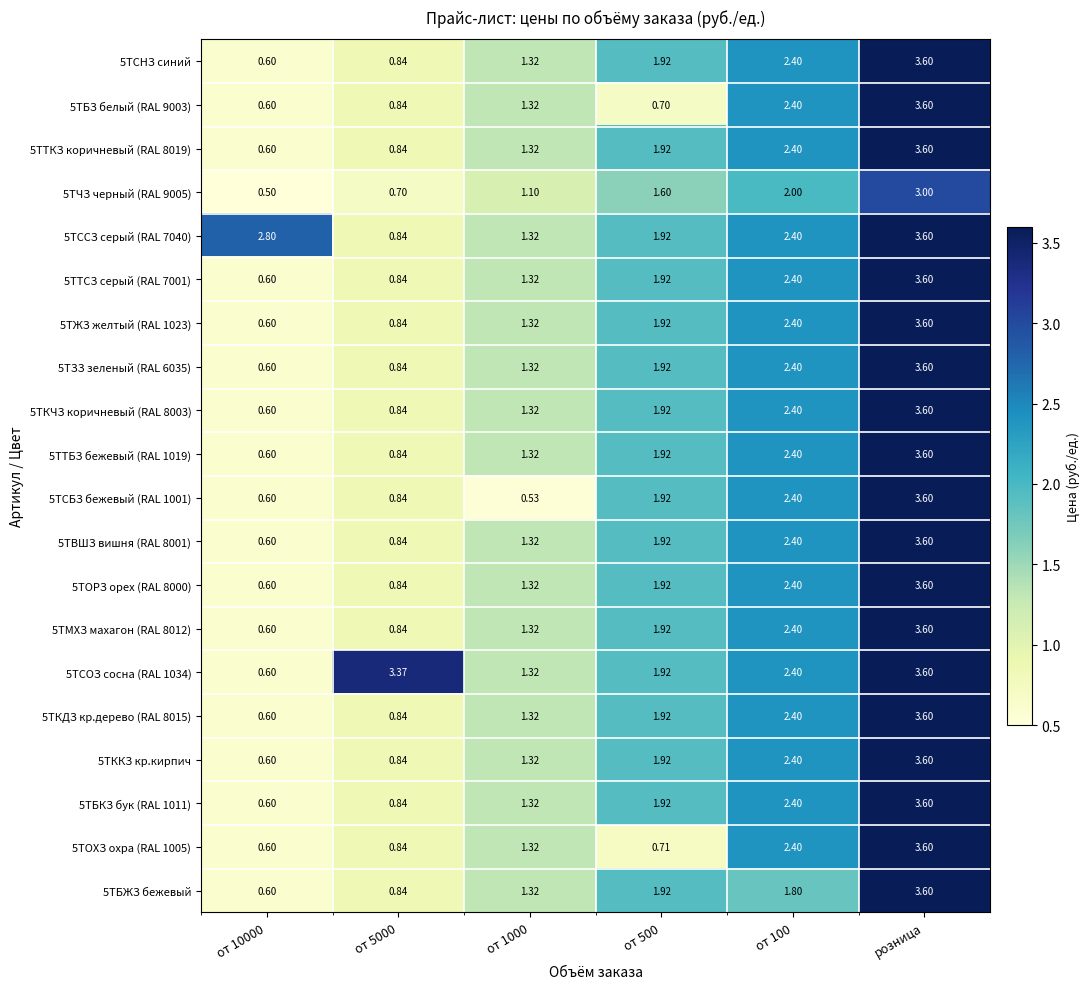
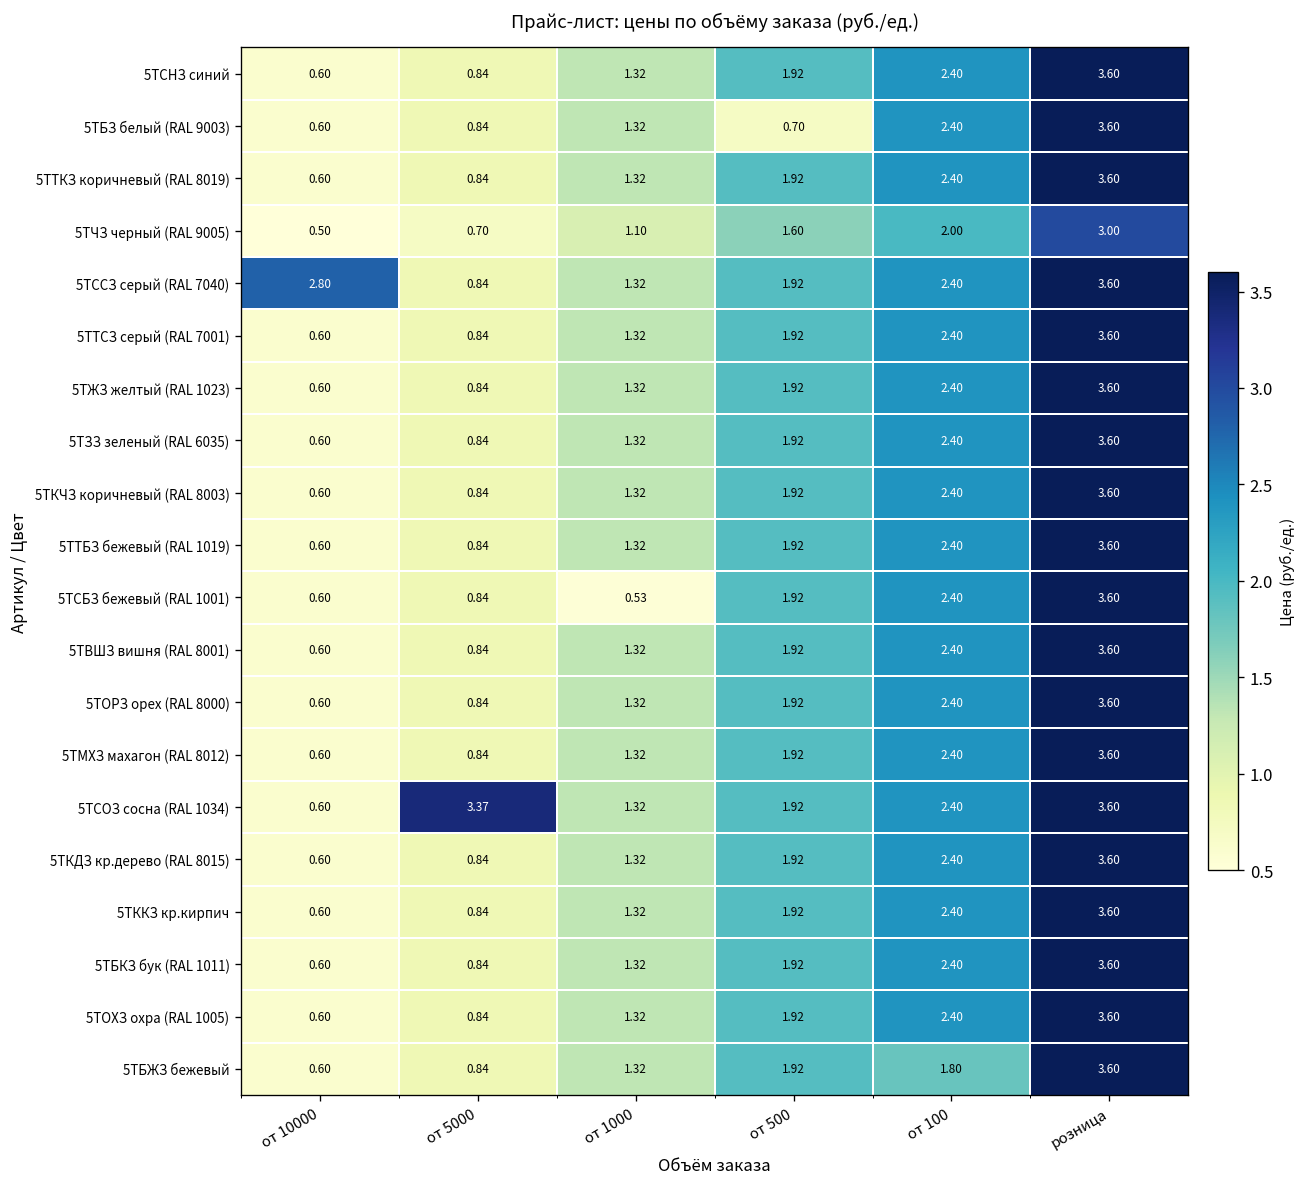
5ТОХЗ охра (RAL 1005), от 500: 0.71 -> 1.92
